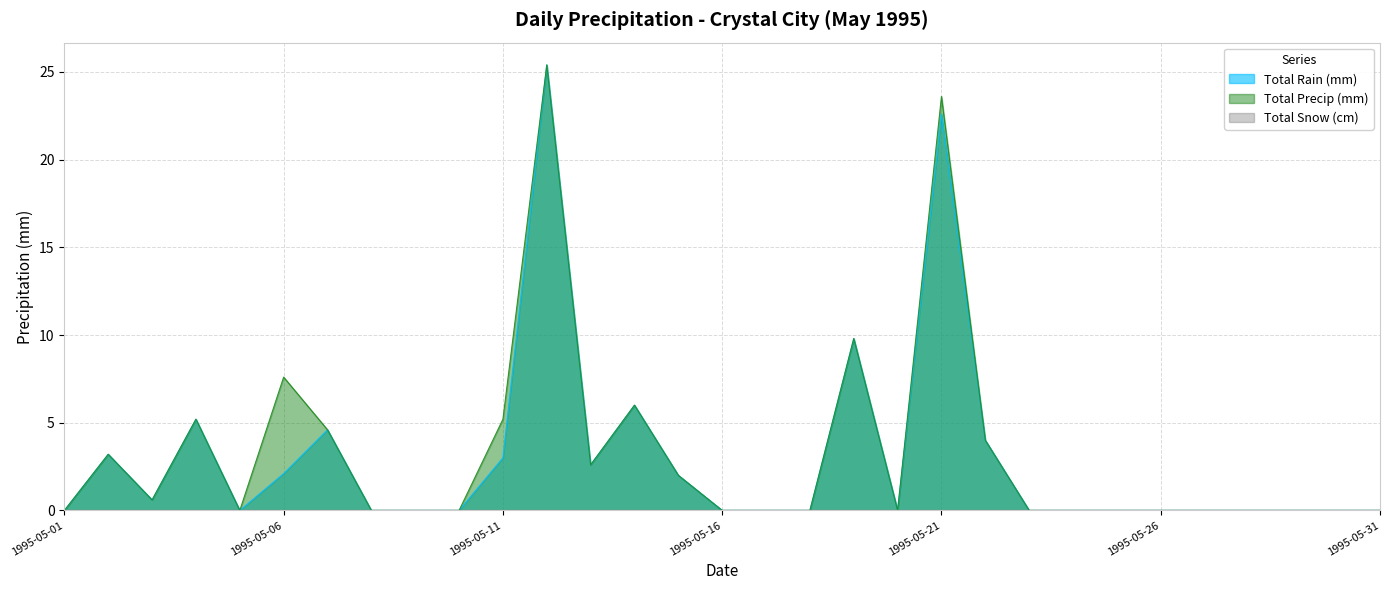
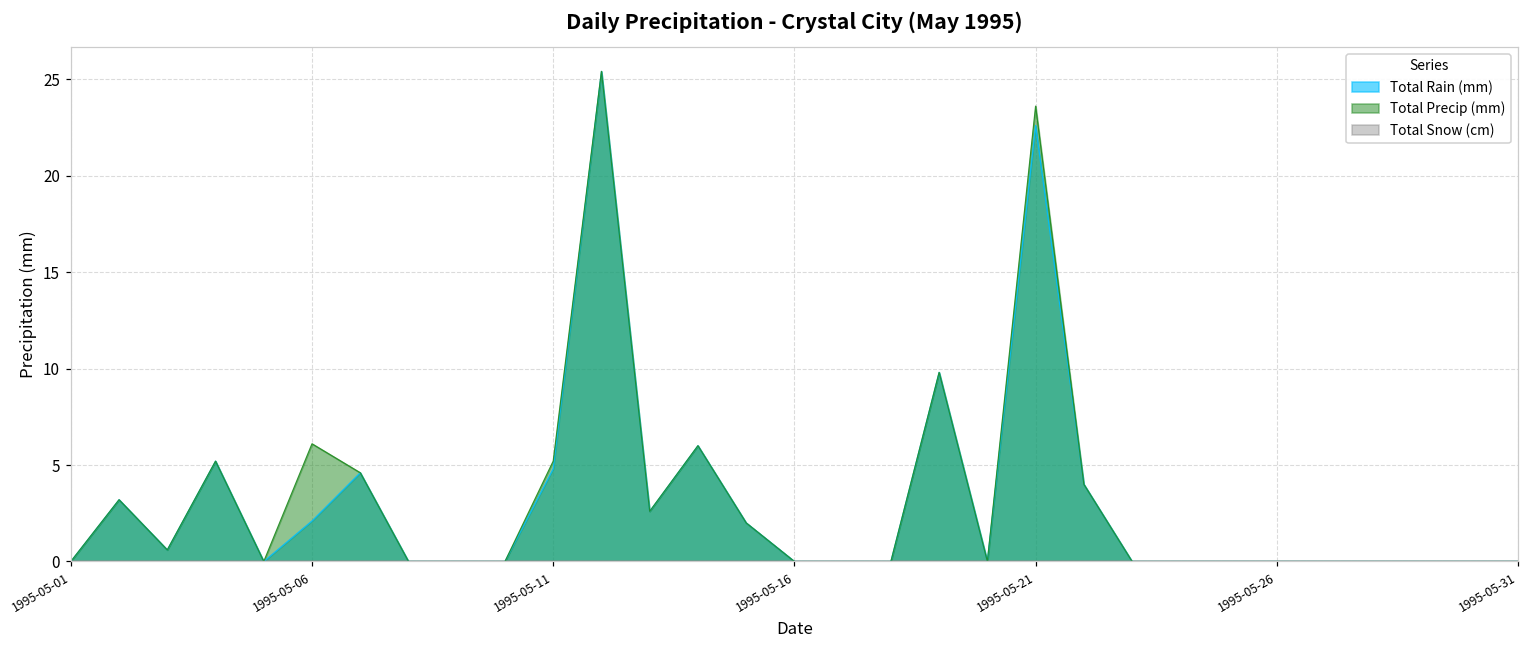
Total Precip (mm), 1995-05-06: 7.6 -> 6.1
Total Rain (mm), 1995-05-11: 3.0 -> 4.8
